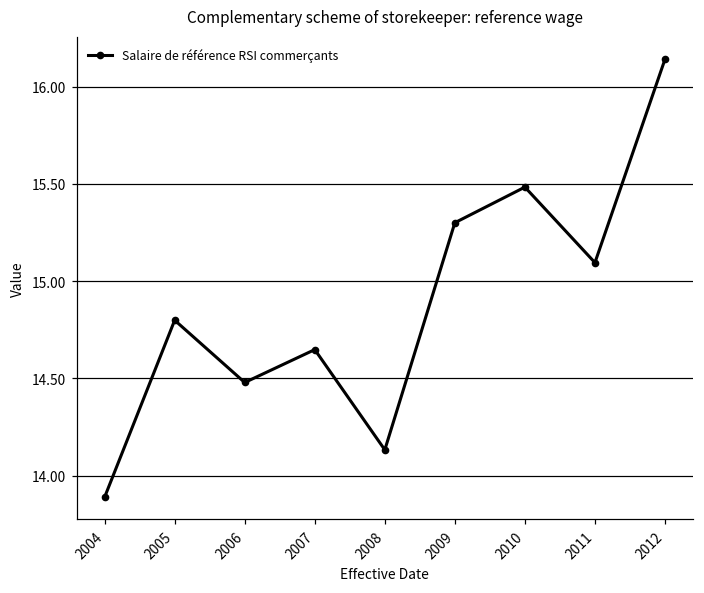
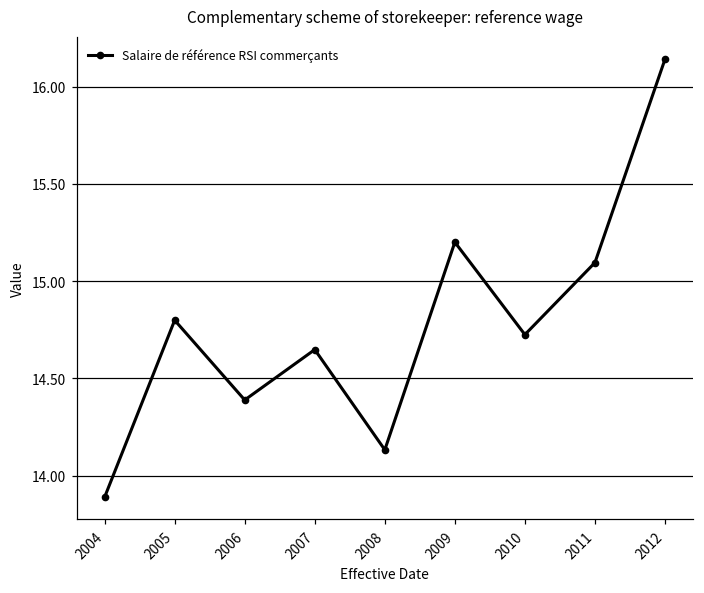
2006: 14.48 -> 14.39
2009: 15.3 -> 15.2
2010: 15.48 -> 14.73
